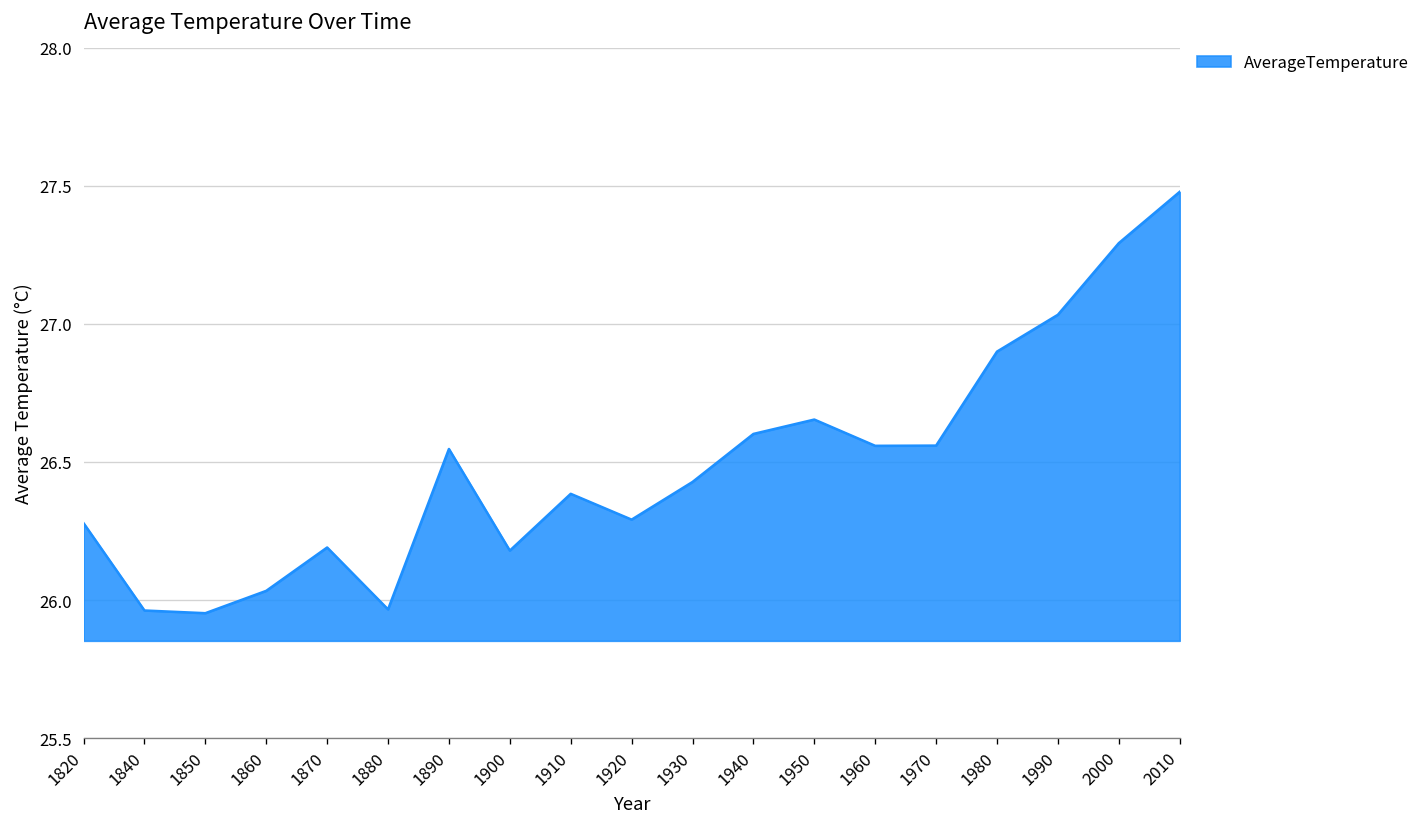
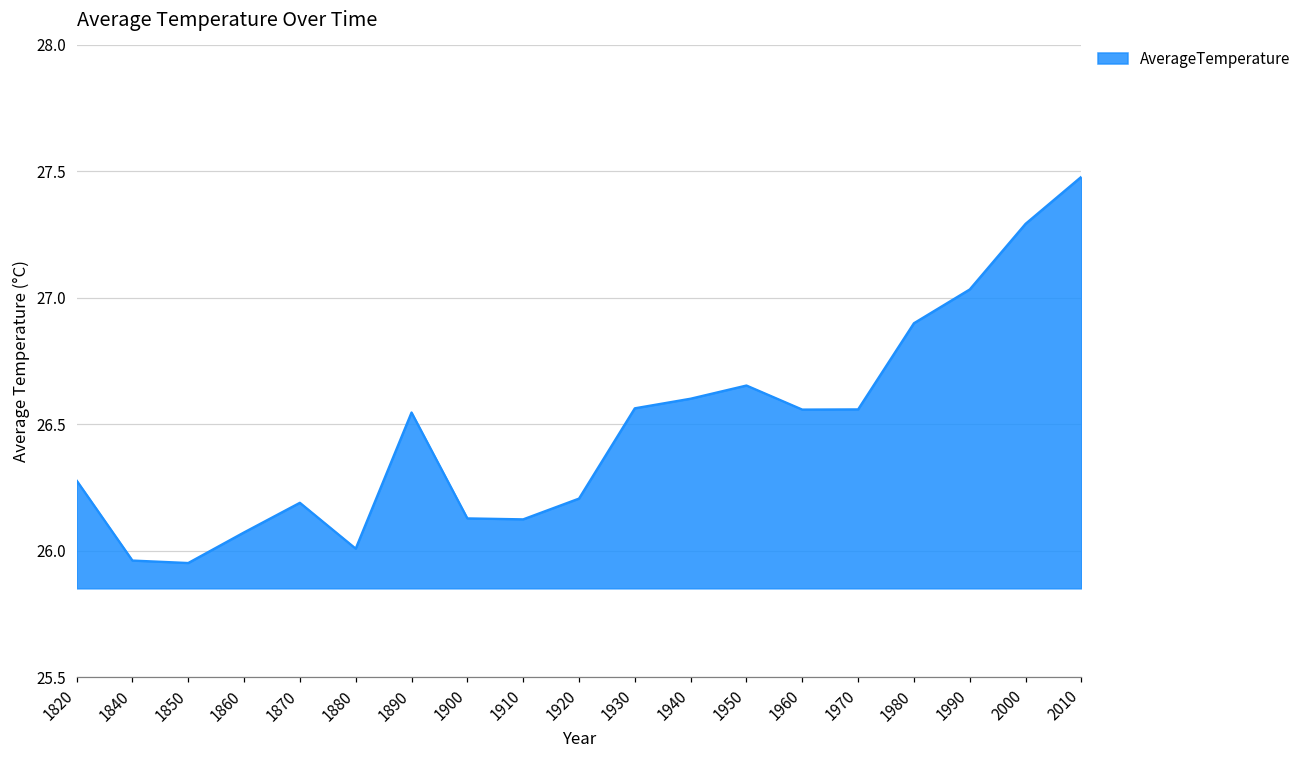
1860: 26.03 -> 26.07
1880: 25.97 -> 26.01
1900: 26.18 -> 26.13
1910: 26.38 -> 26.12
1920: 26.29 -> 26.21
1930: 26.43 -> 26.56
